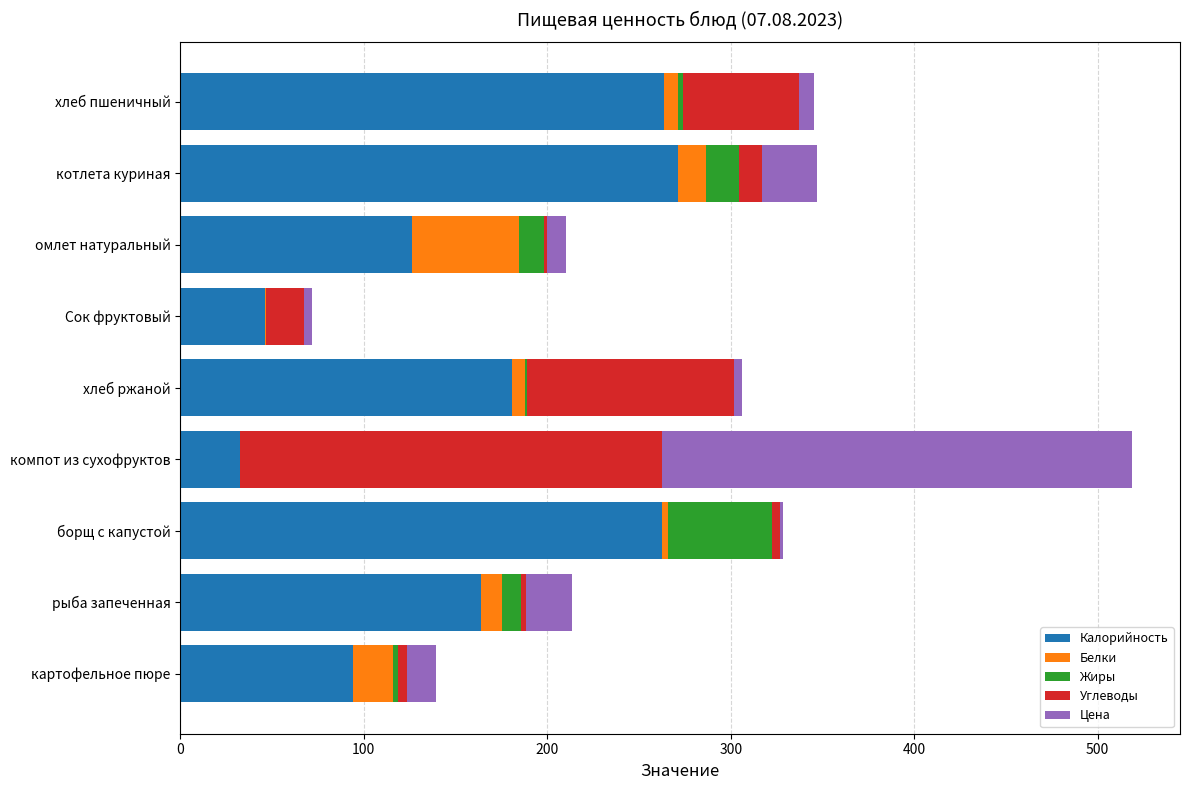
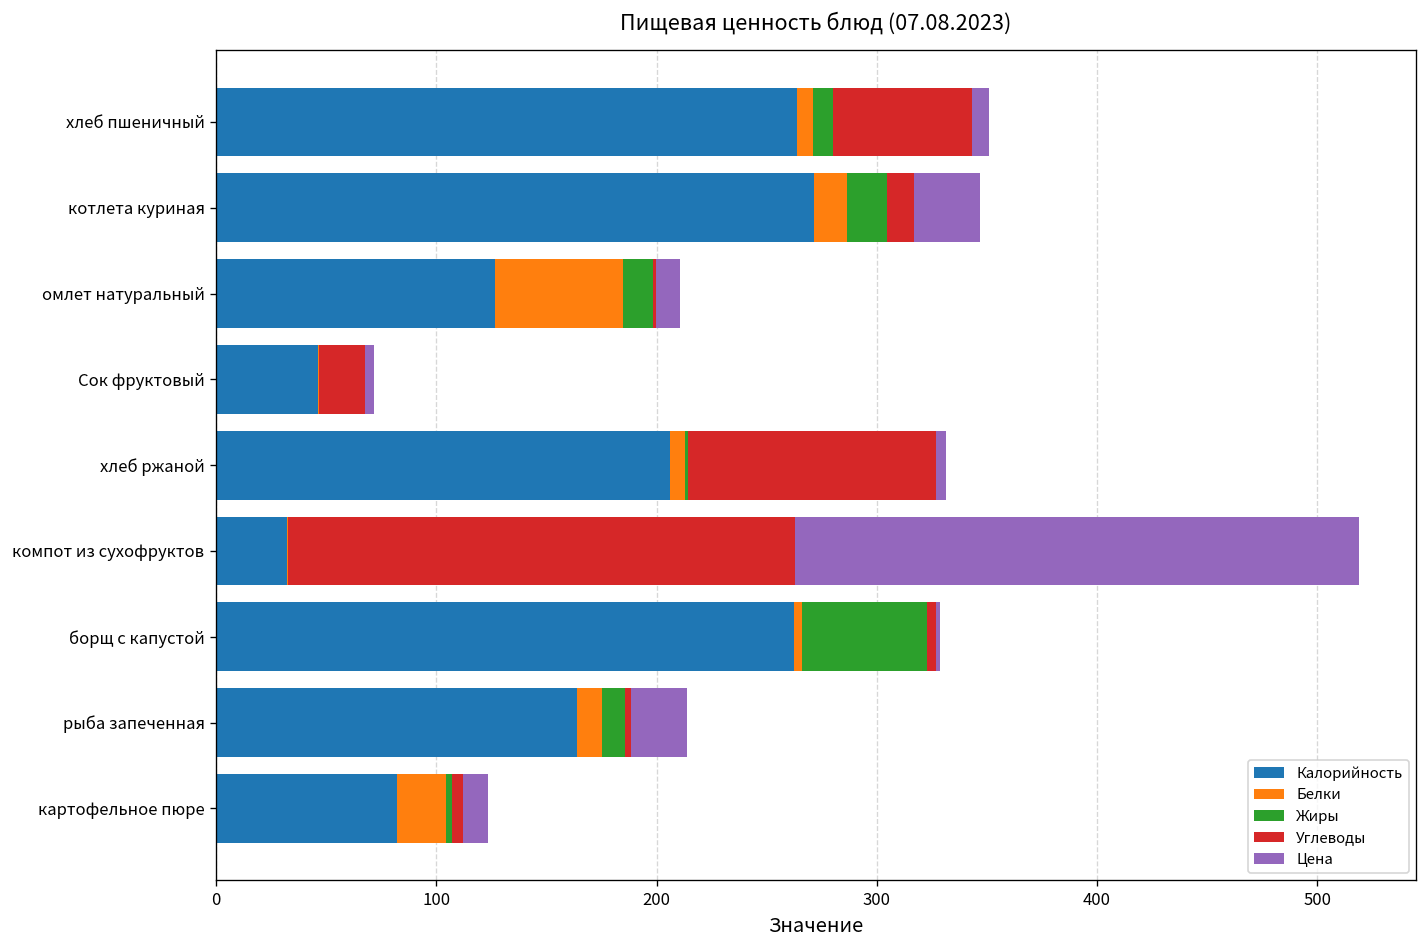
Жиры, хлеб пшеничный: 3 -> 9
Калорийность, хлеб ржаной: 181 -> 206
Калорийность, картофельное пюре: 94 -> 82
Цена, картофельное пюре: 16 -> 11
